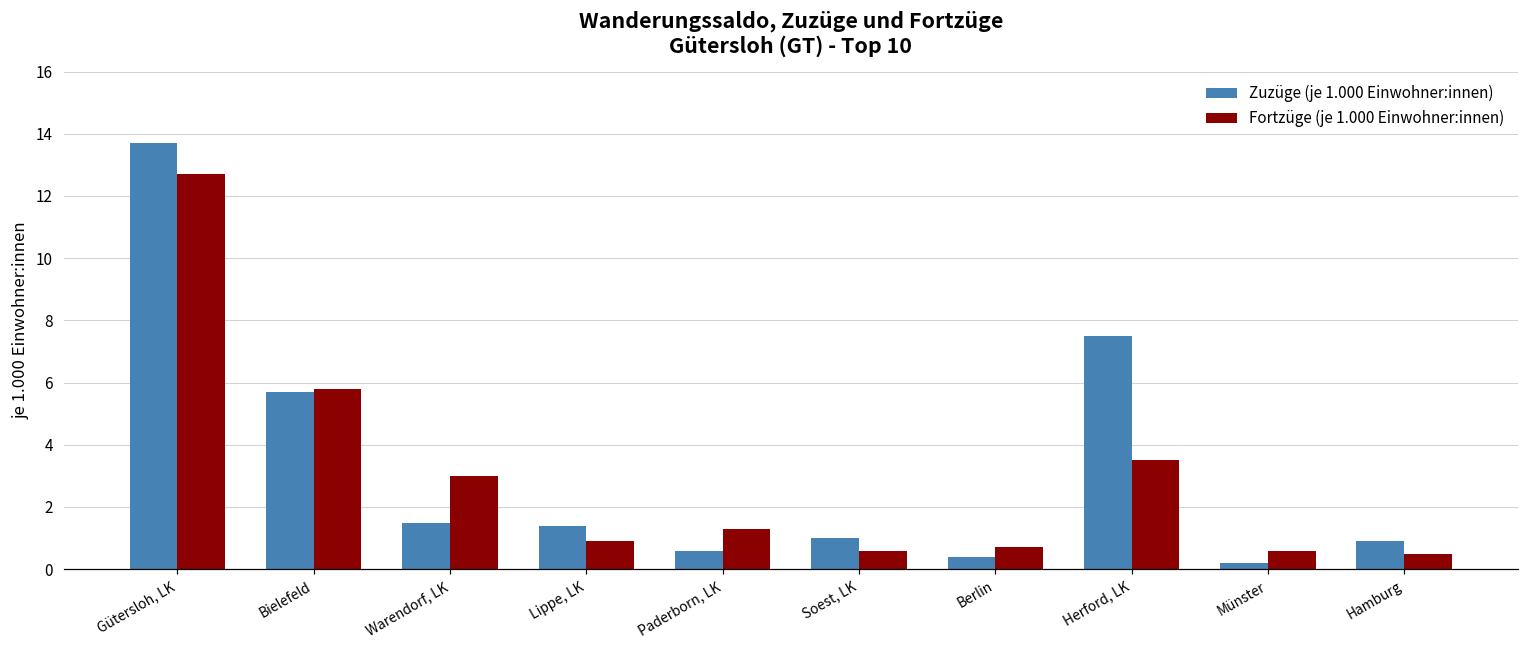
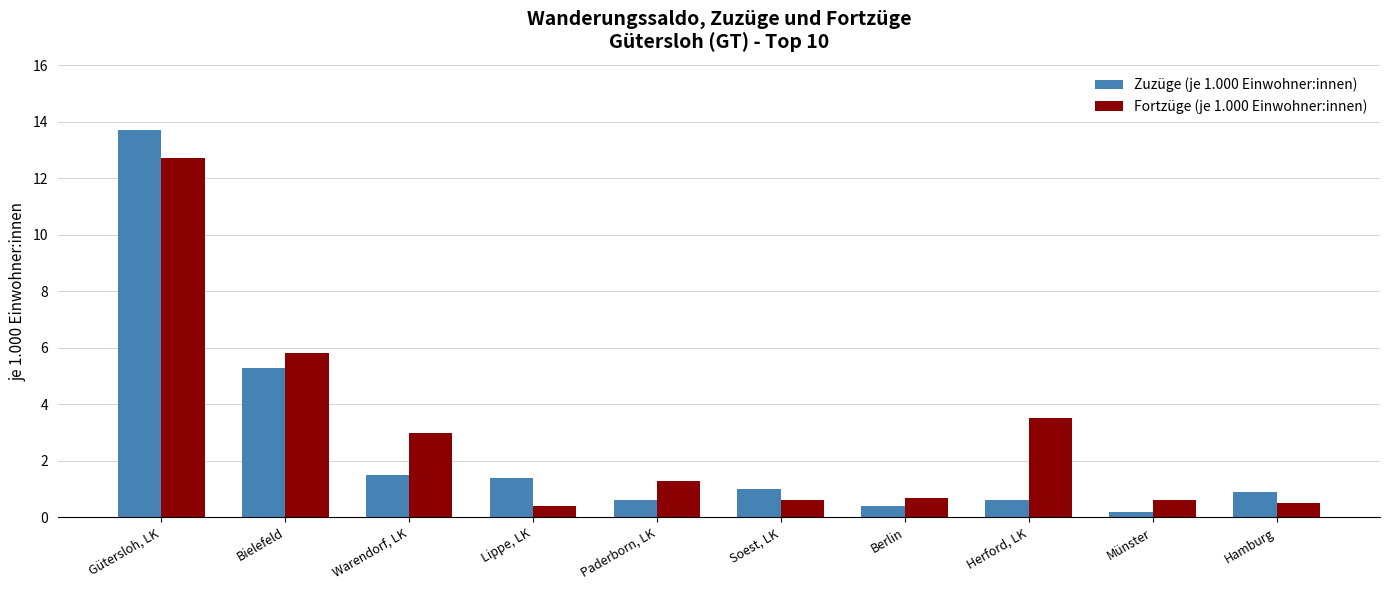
Zuzüge (je 1.000 Einwohner:innen), Bielefeld: 5.7 -> 5.3
Fortzüge (je 1.000 Einwohner:innen), Lippe, LK: 0.9 -> 0.4
Zuzüge (je 1.000 Einwohner:innen), Herford, LK: 7.5 -> 0.6
